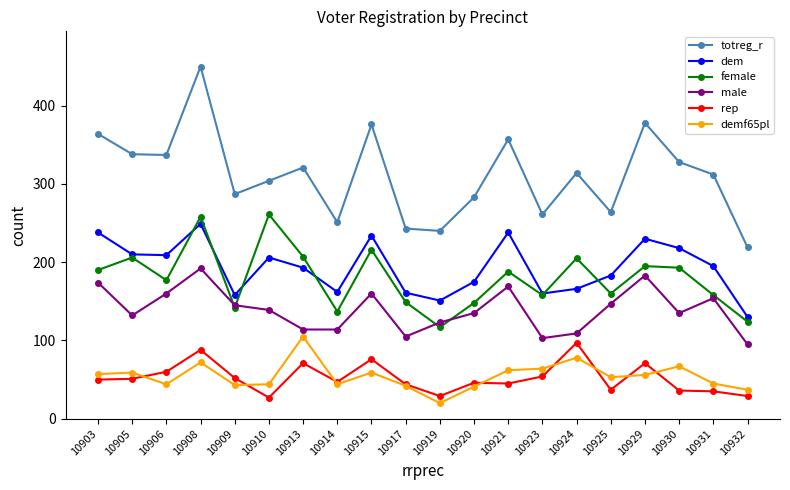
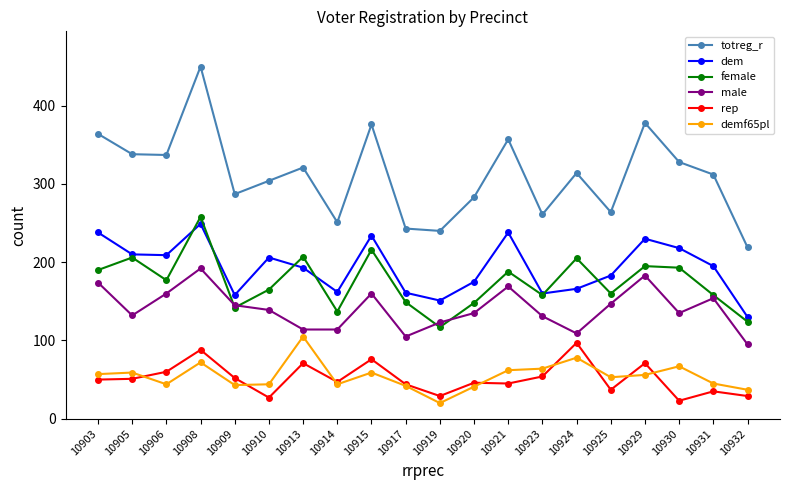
female, 10910: 260 -> 170
male, 10923: 100 -> 130
rep, 10930: 40 -> 20
